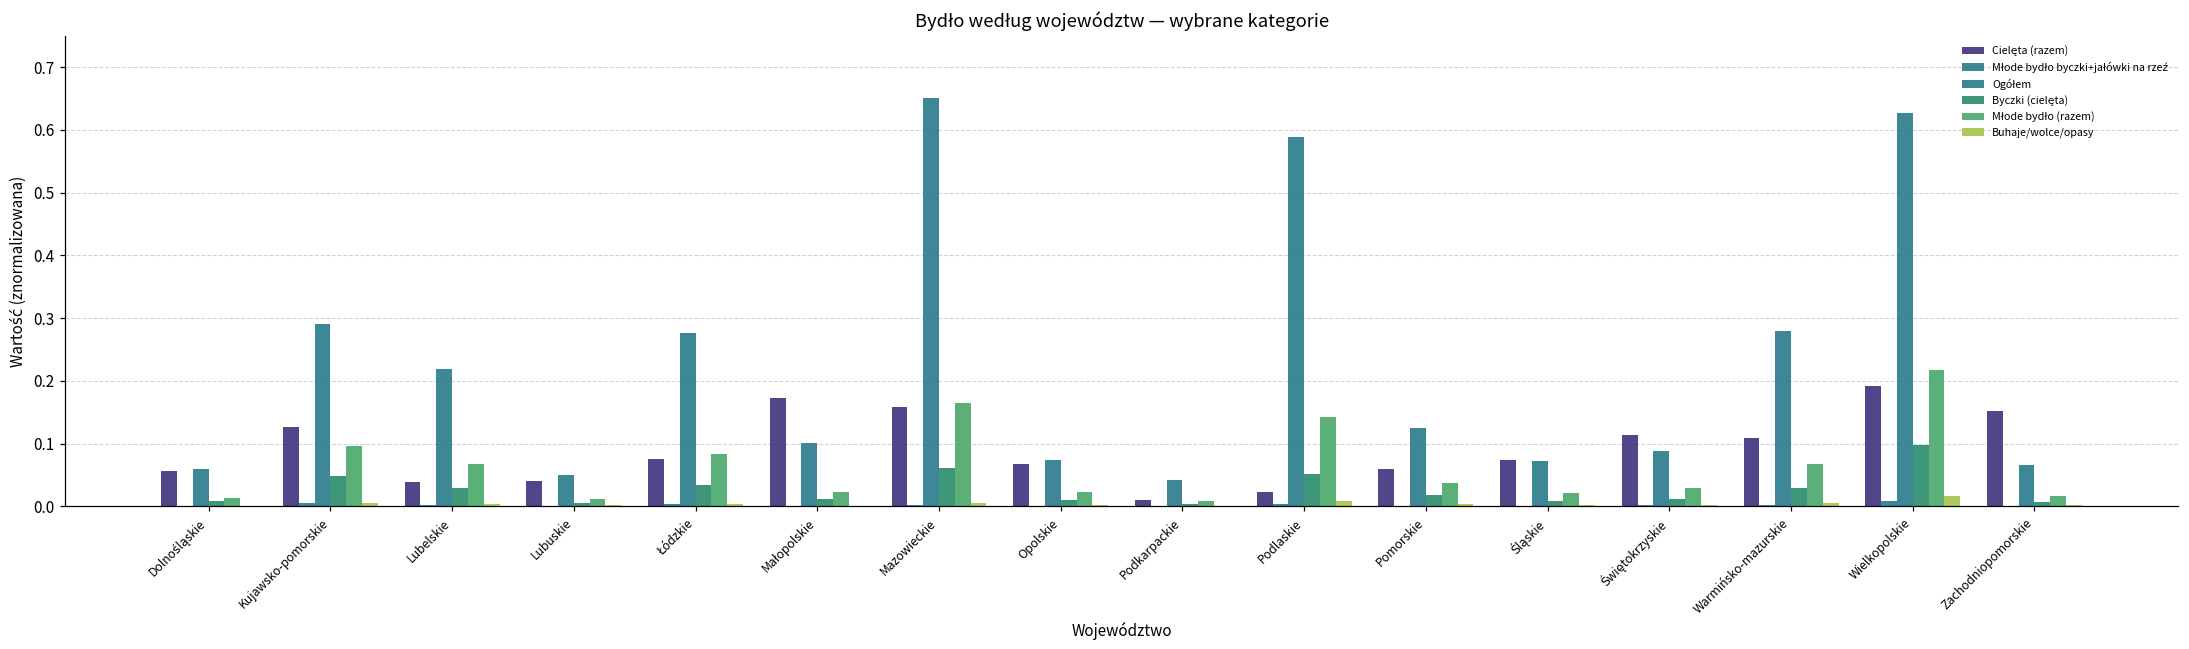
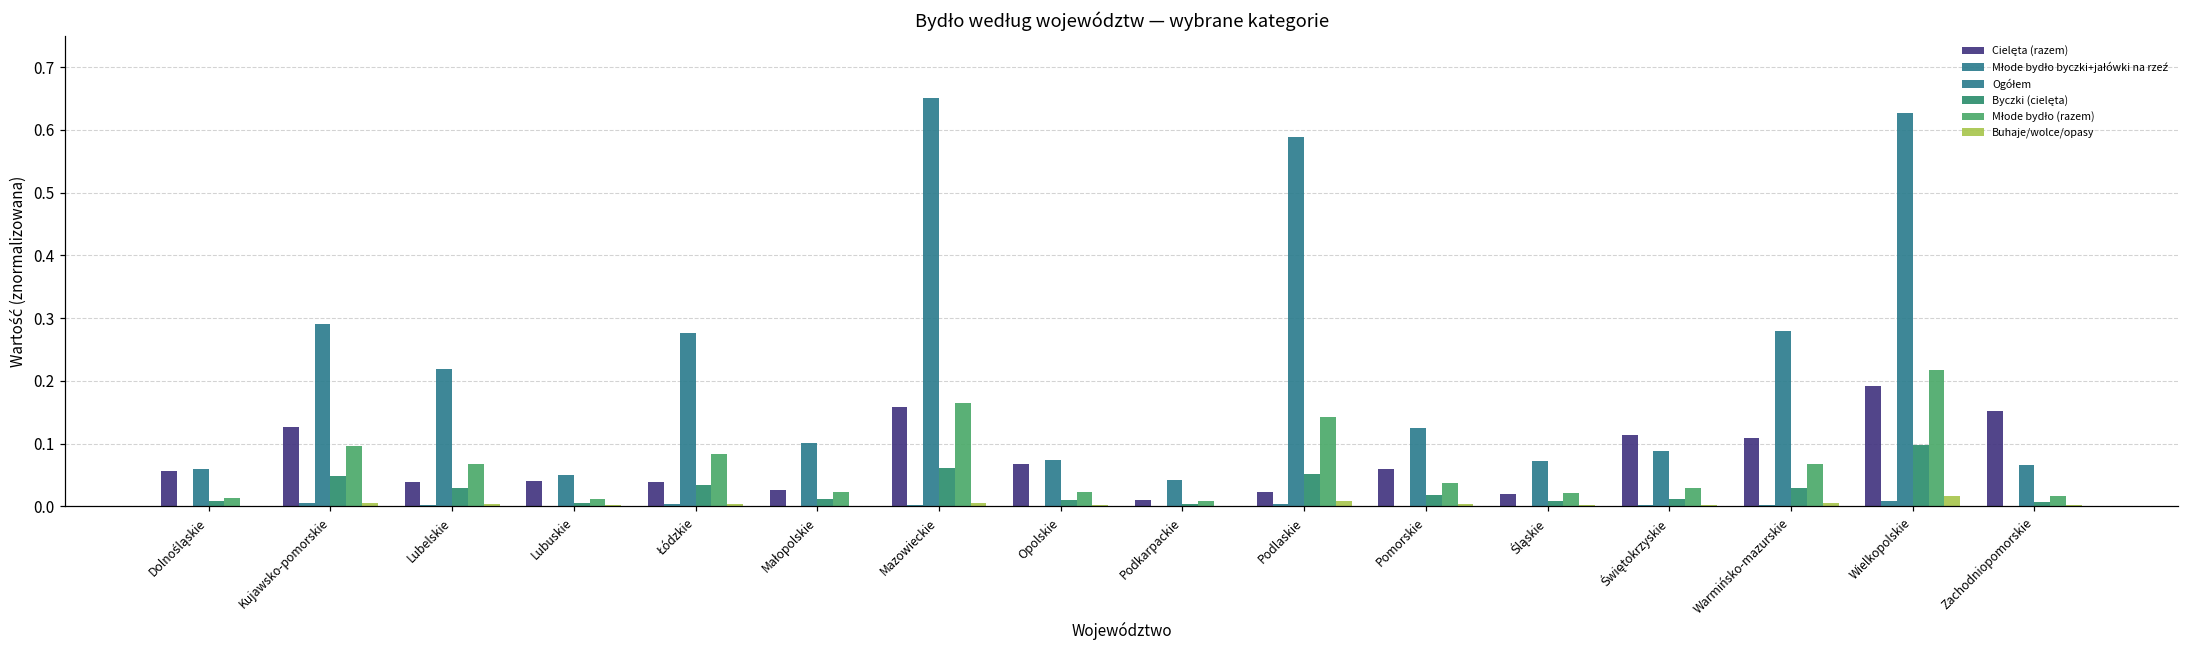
Cielęta (razem), Łódzkie: 0.08 -> 0.04
Cielęta (razem), Małopolskie: 0.17 -> 0.03
Cielęta (razem), Śląskie: 0.07 -> 0.02
